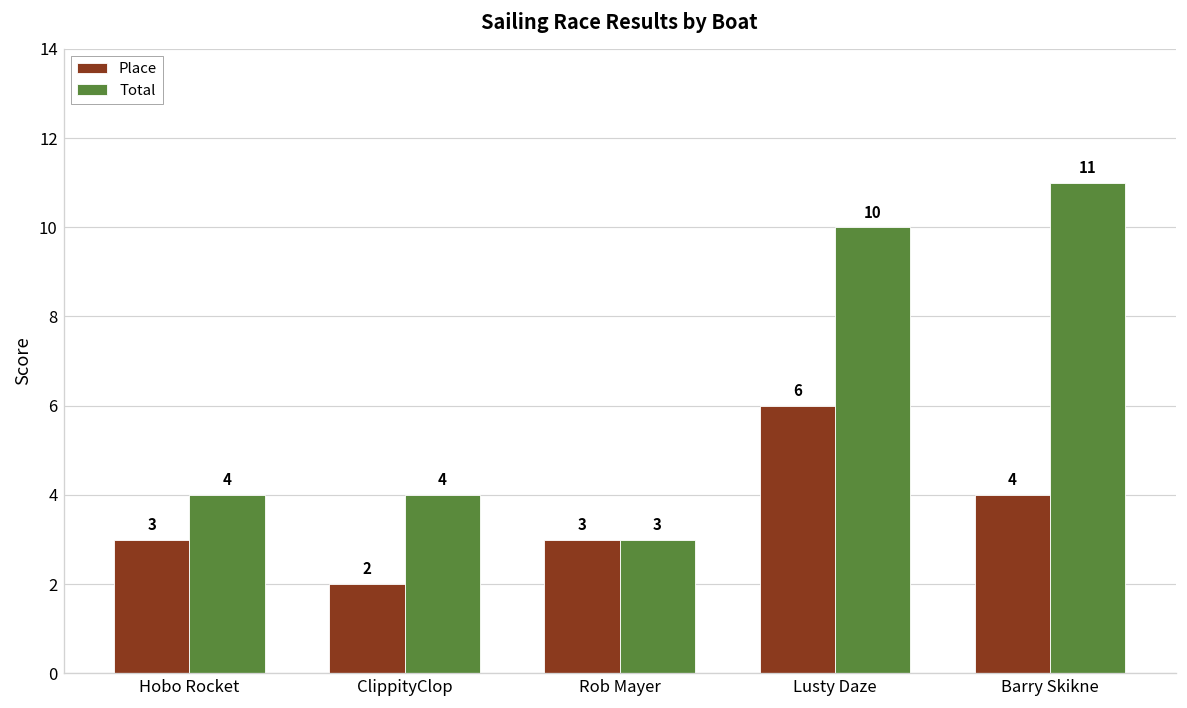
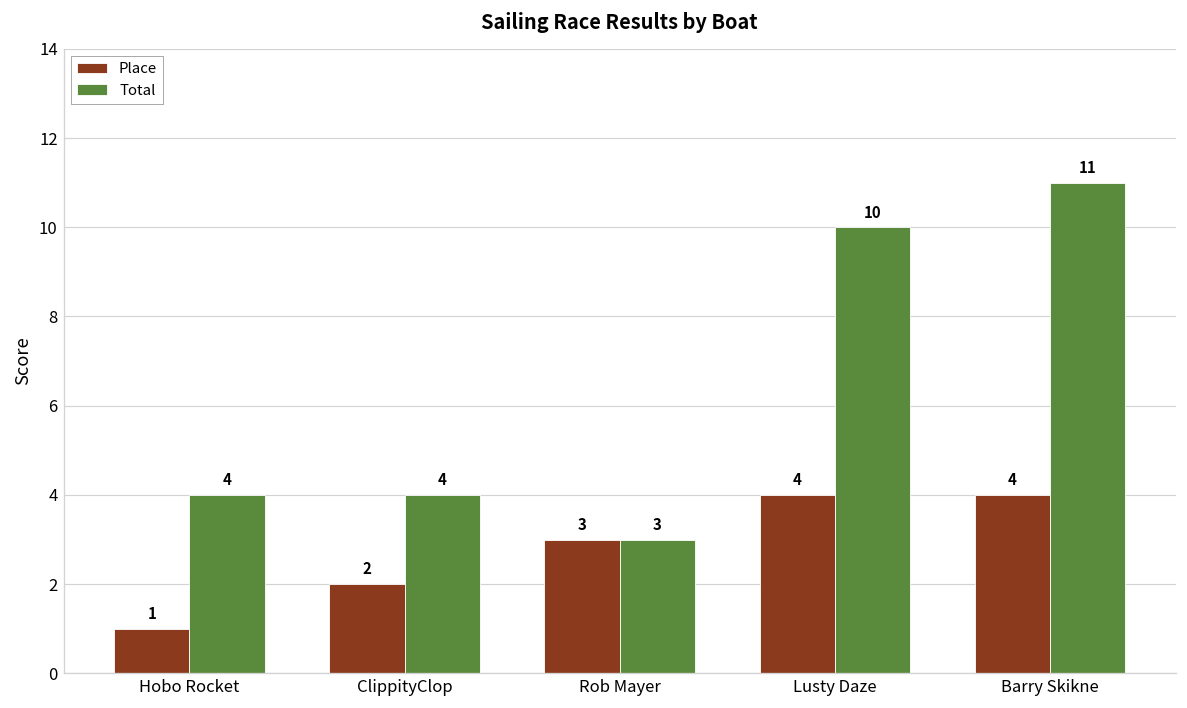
Place, Hobo Rocket: 3 -> 1
Place, Lusty Daze: 6 -> 4
